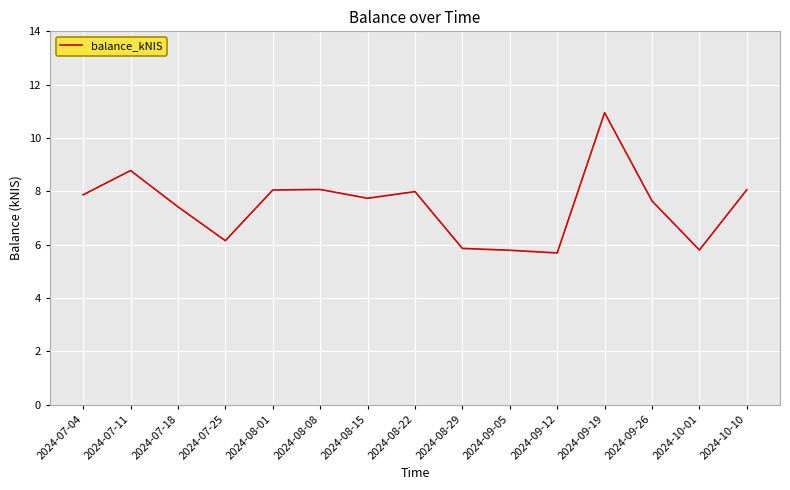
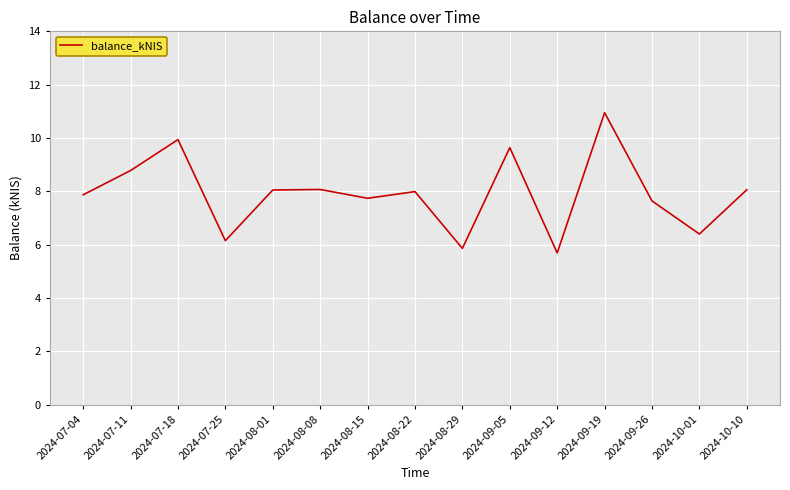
2024-07-18: 7.4 -> 9.9
2024-09-05: 5.8 -> 9.6
2024-10-01: 5.8 -> 6.4
